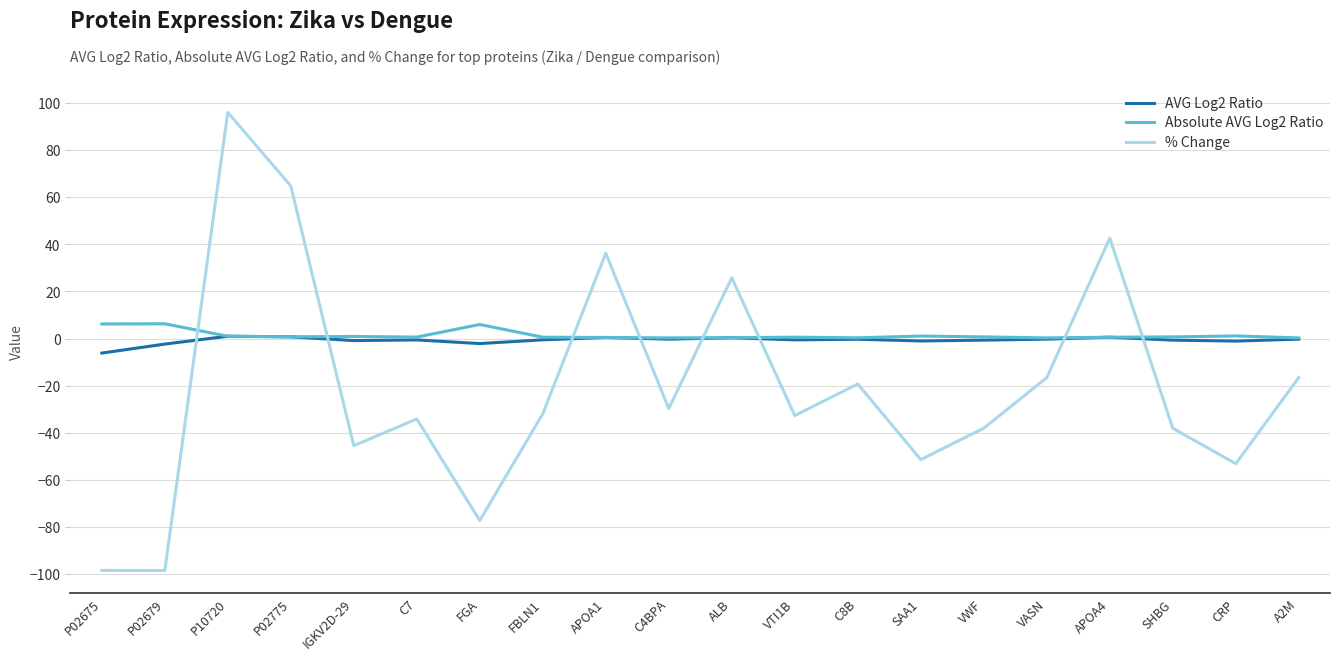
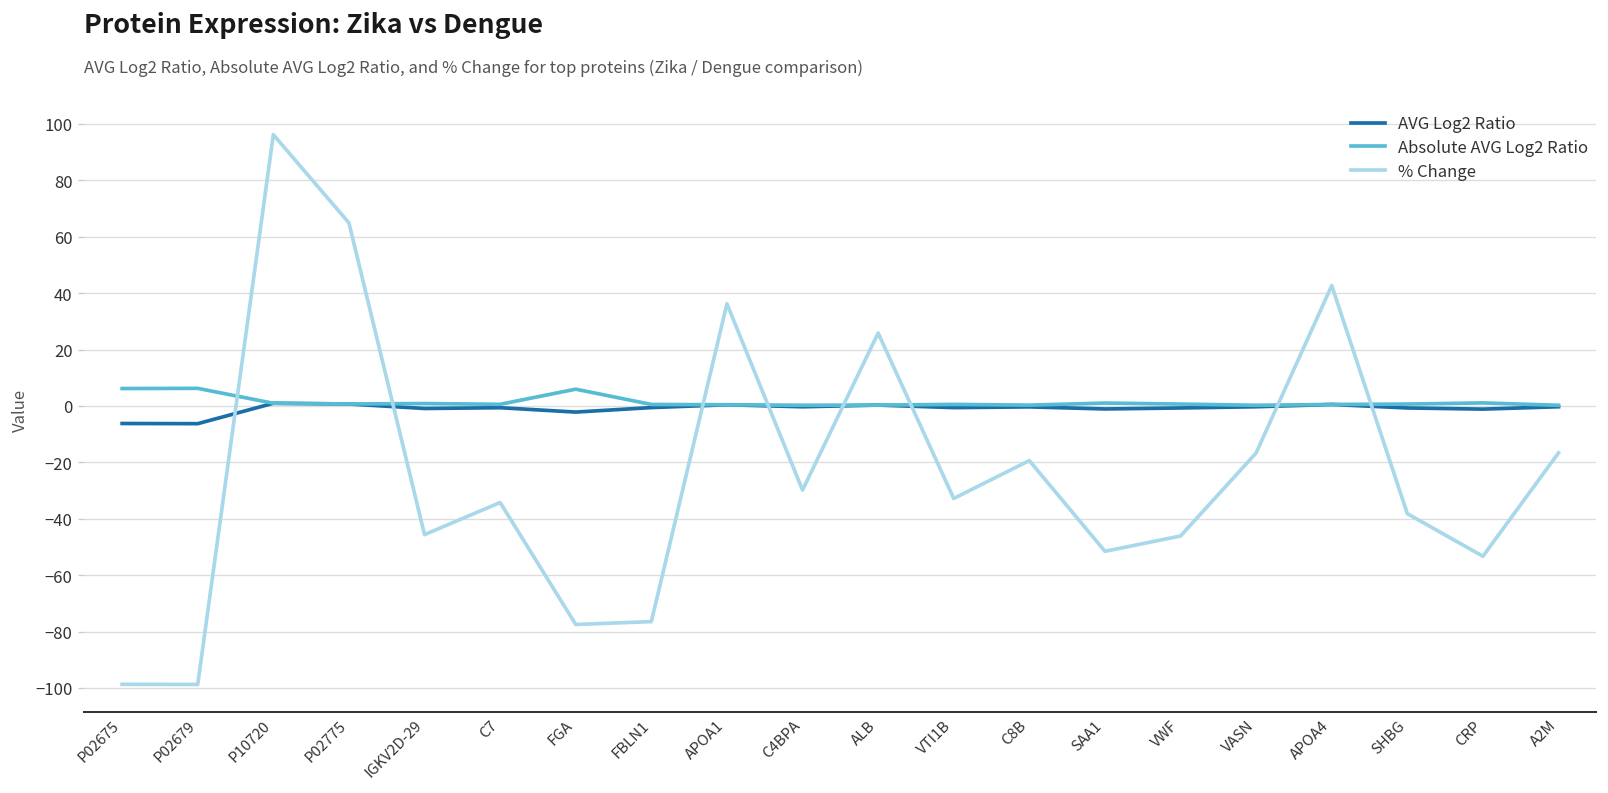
AVG Log2 Ratio, P02679: -2 -> -6
% Change, FBLN1: -32 -> -76
% Change, VWF: -38 -> -46
